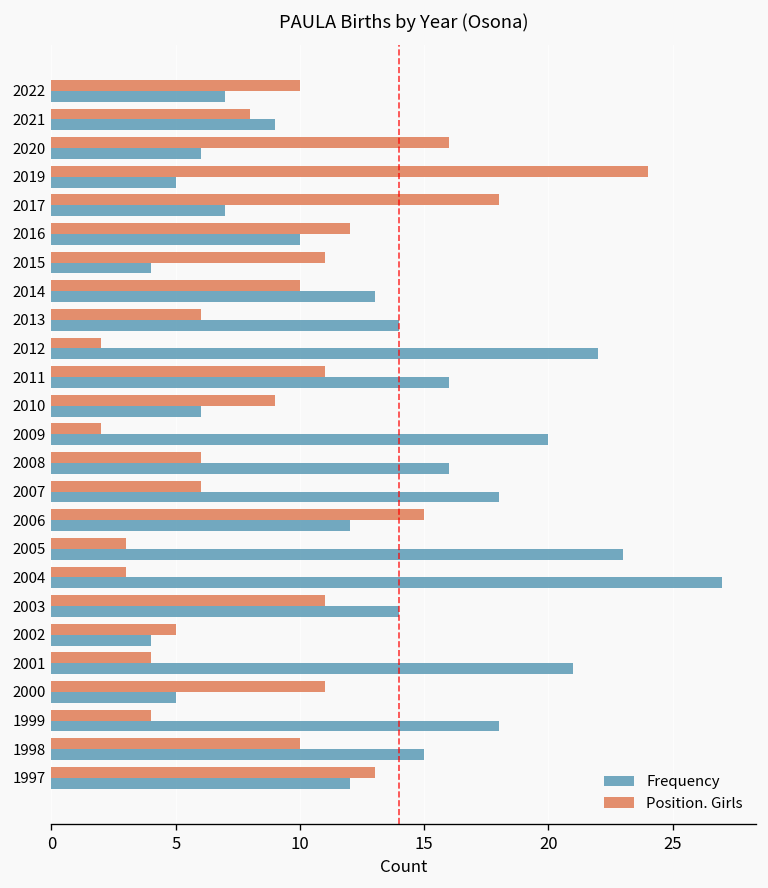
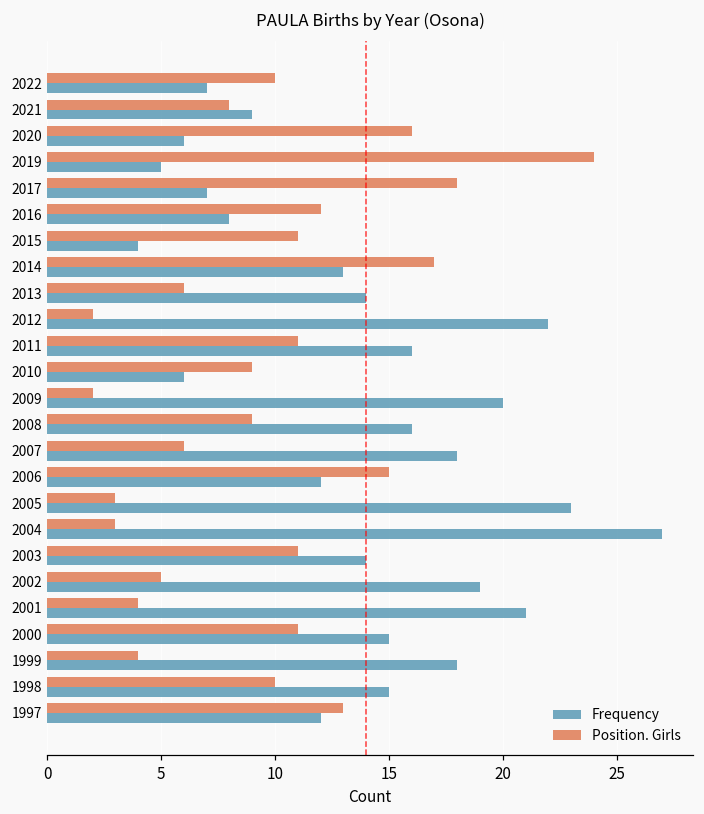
Frequency, 2016: 10 -> 8
Position. Girls, 2014: 10 -> 17
Position. Girls, 2008: 6 -> 9
Frequency, 2002: 4 -> 19
Frequency, 2000: 5 -> 15
